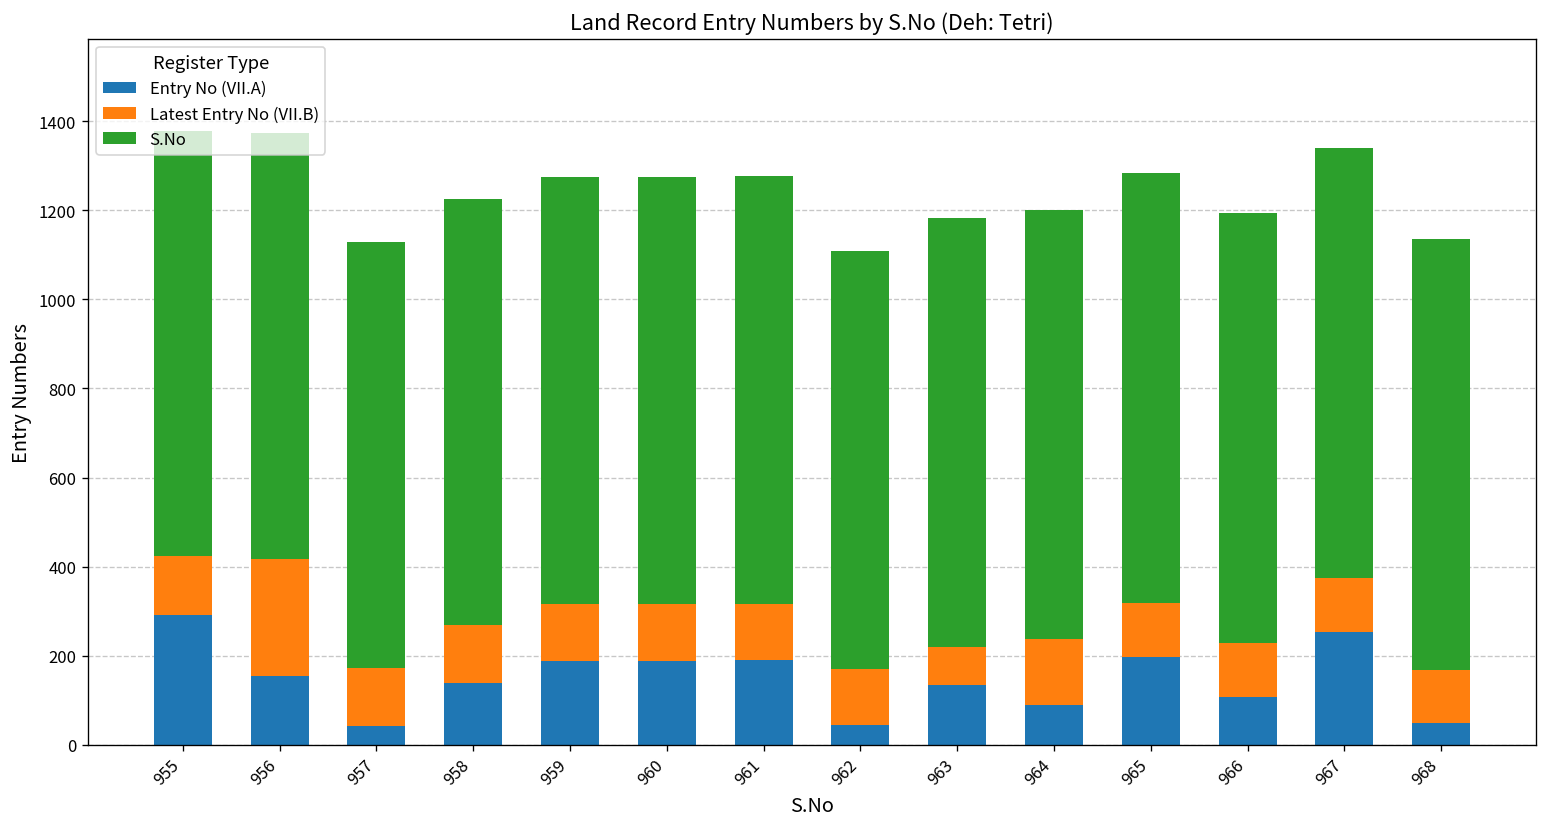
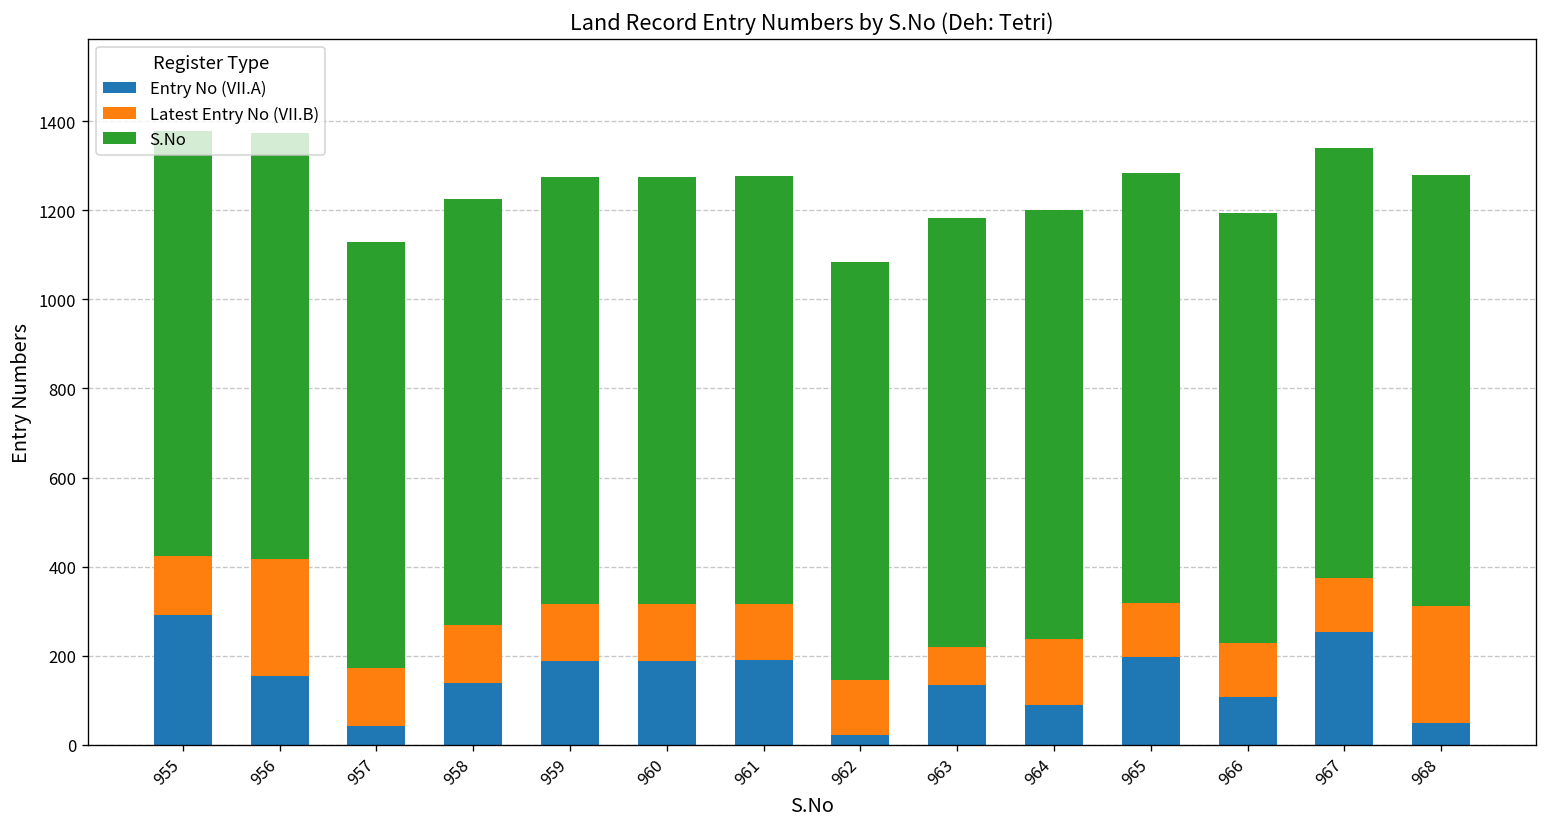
Entry No (VII.A), 962: 40 -> 20
Latest Entry No (VII.B), 968: 120 -> 260
